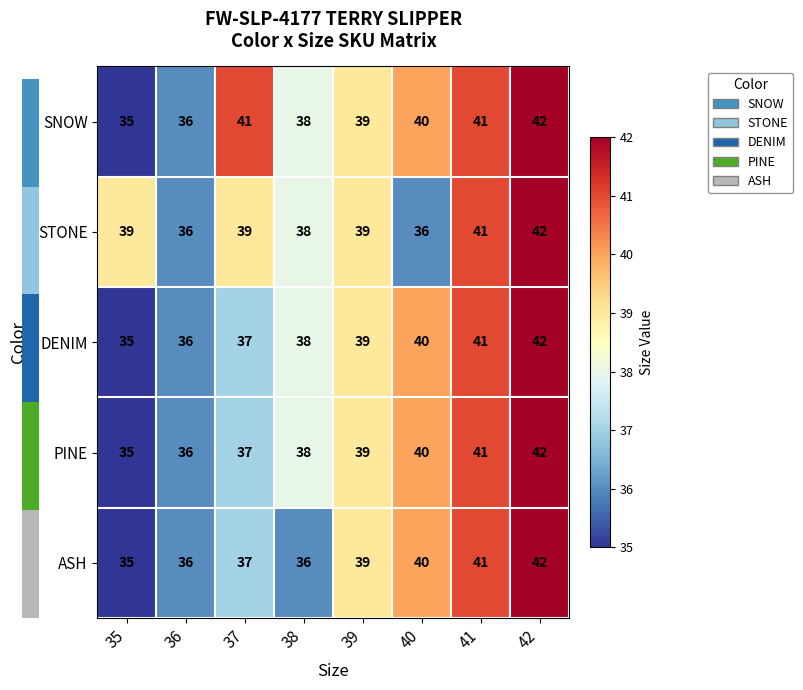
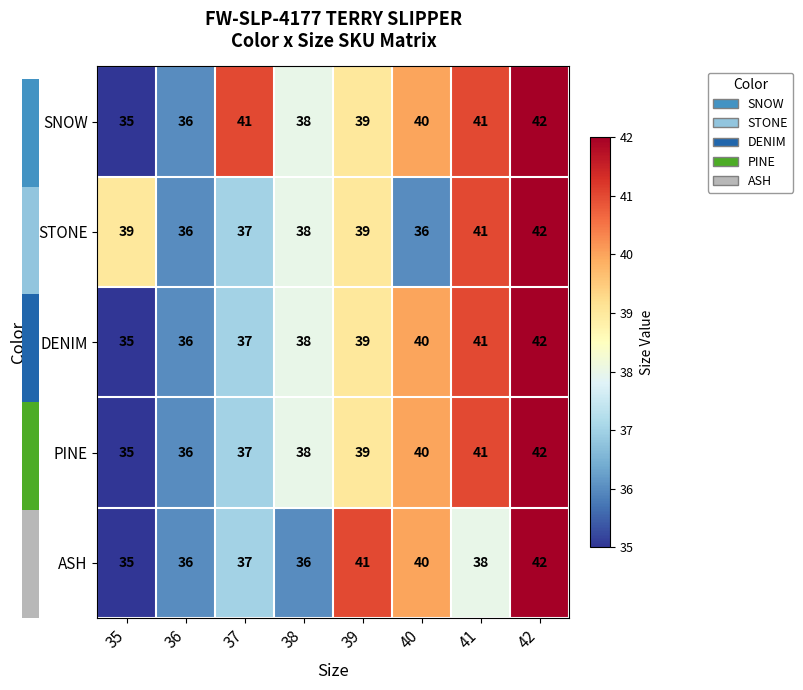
FW-SLP-4177 TERRY SLIPPER Color x Size SKU Matrix, STONE, 37: 39 -> 37
FW-SLP-4177 TERRY SLIPPER Color x Size SKU Matrix, ASH, 39: 39 -> 41
FW-SLP-4177 TERRY SLIPPER Color x Size SKU Matrix, ASH, 41: 41 -> 38
